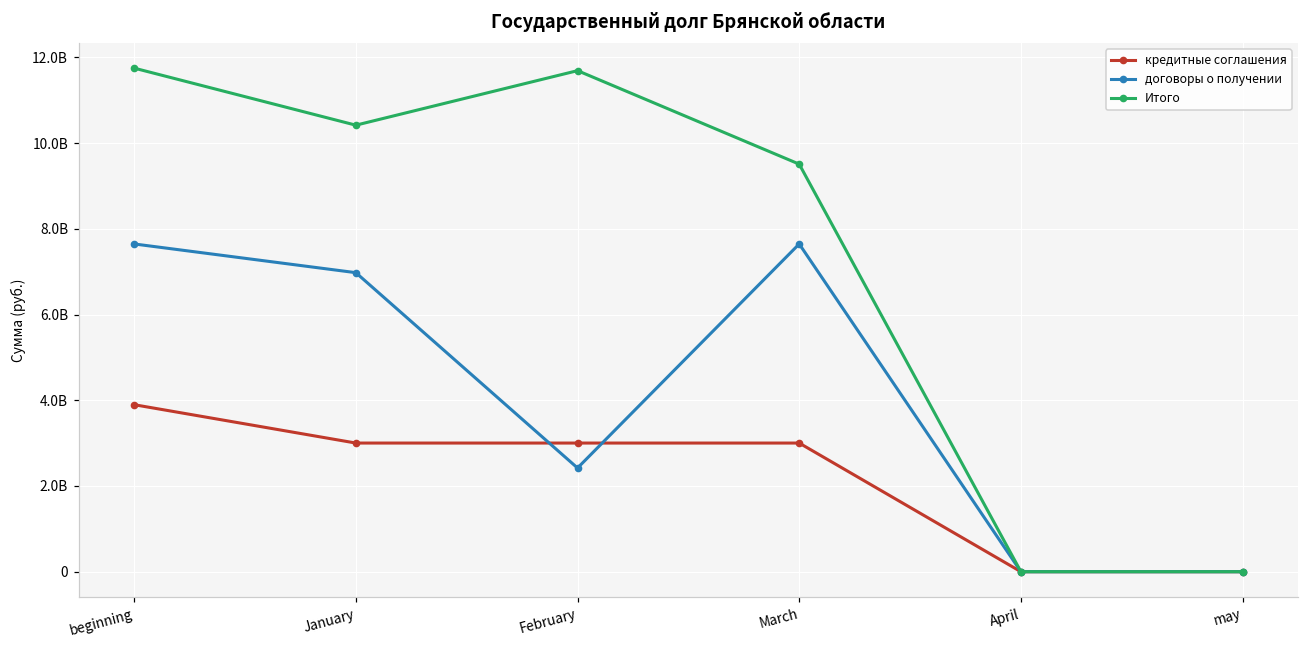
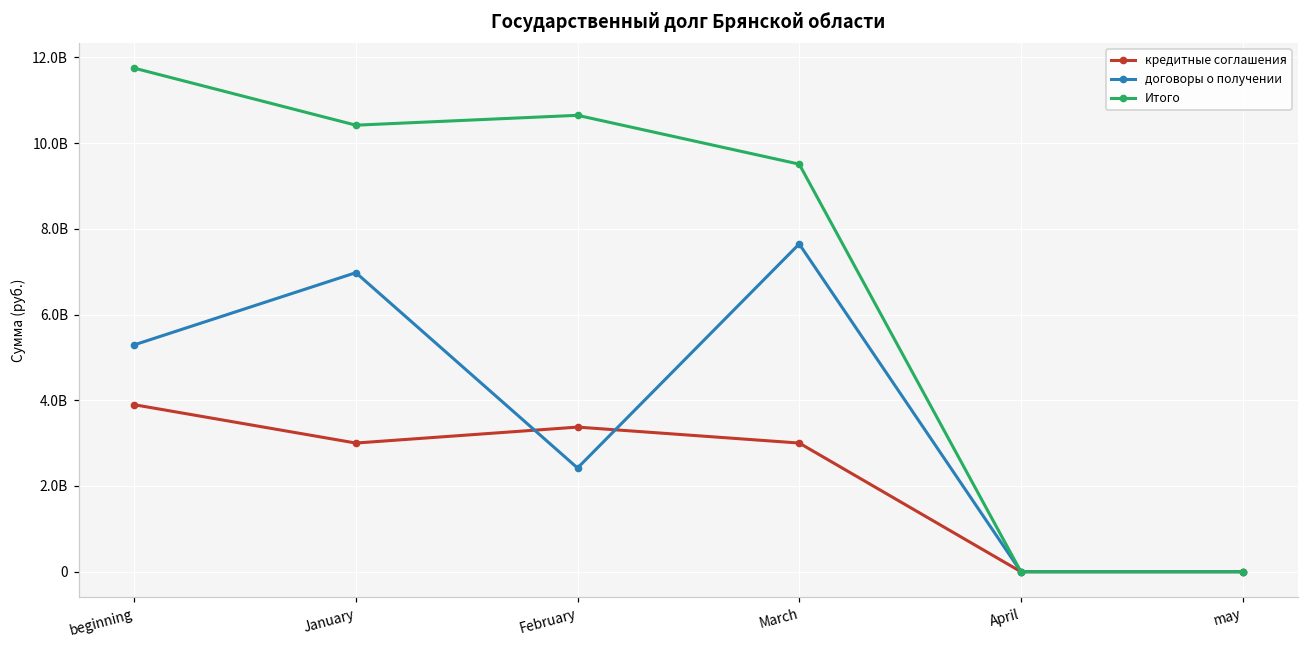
договоры о получении, beginning: 7600000000 -> 5300000000
кредитные соглашения, February: 3000000000 -> 3400000000
Итого, February: 11700000000 -> 10600000000
